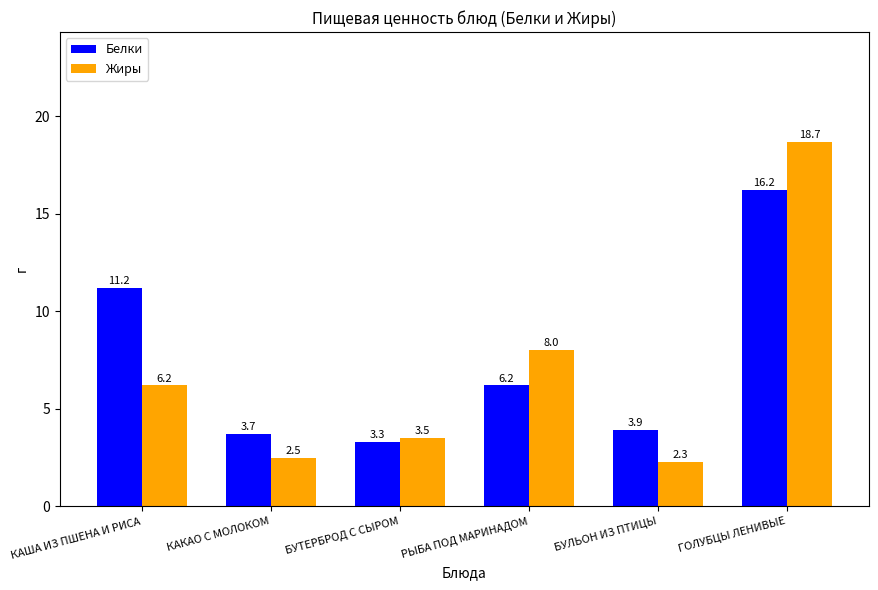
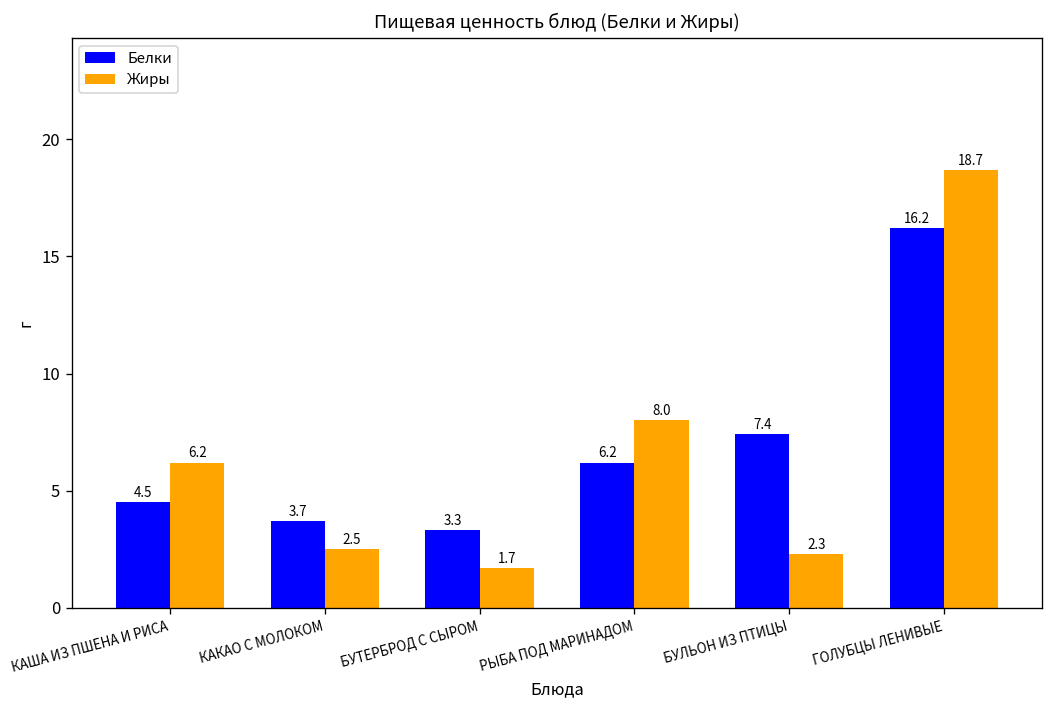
Белки, КАША ИЗ ПШЕНА И РИСА: 11.2 -> 4.5
Жиры, БУТЕРБРОД С СЫРОМ: 3.5 -> 1.7
Белки, БУЛЬОН ИЗ ПТИЦЫ: 3.9 -> 7.4
